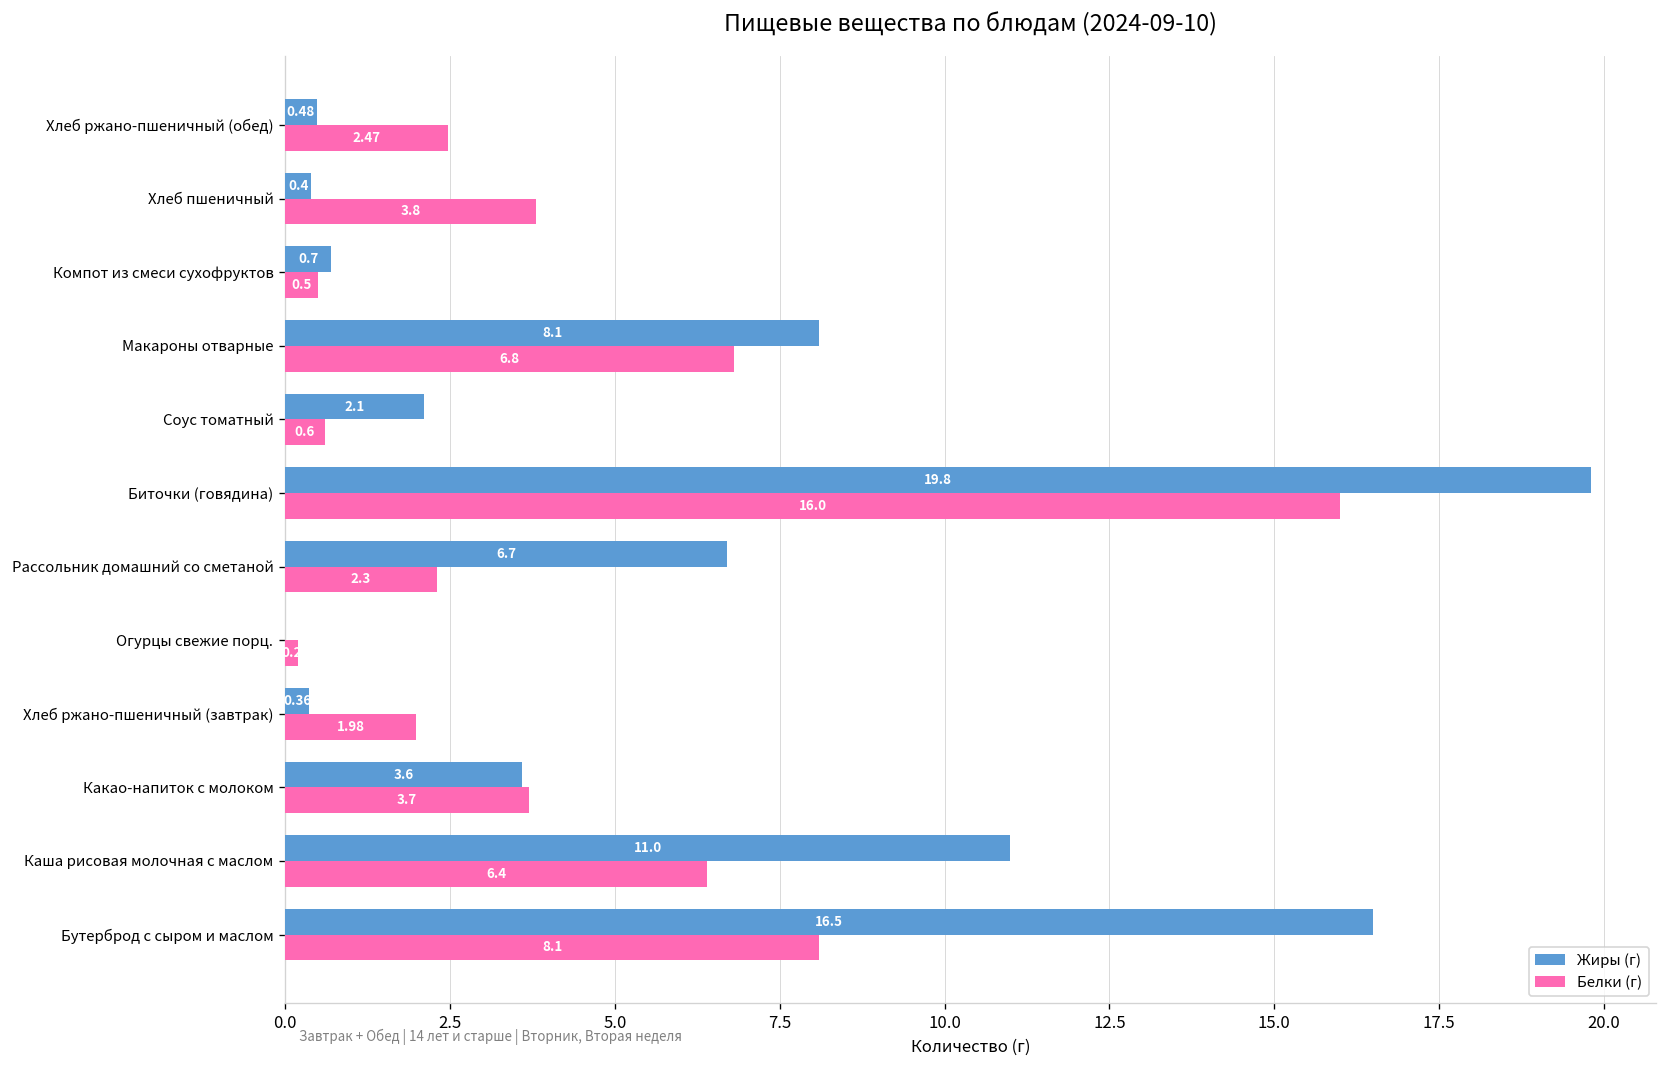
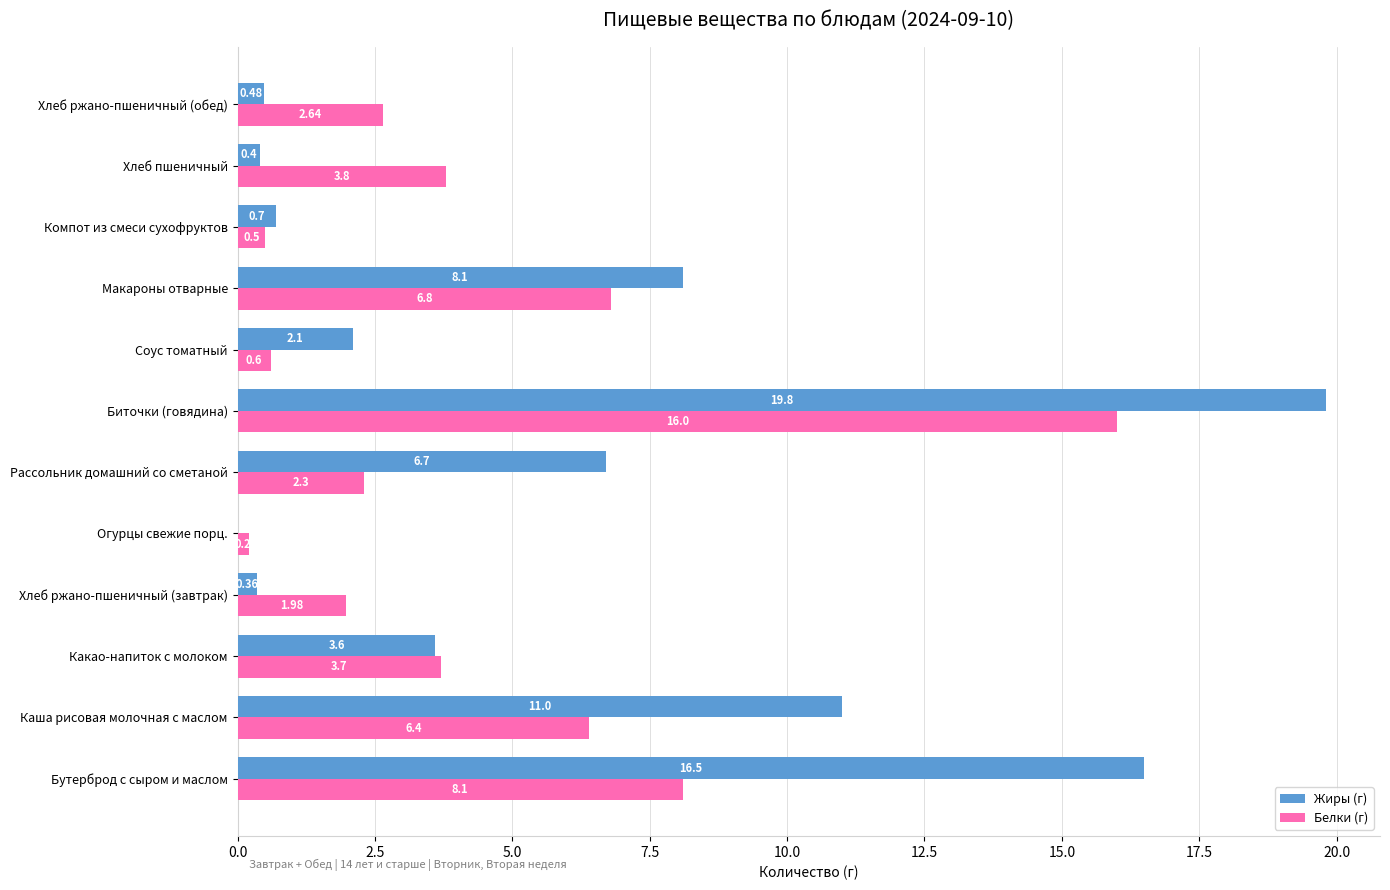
Белки (г), Хлеб ржано-пшеничный (обед): 2.47 -> 2.64
